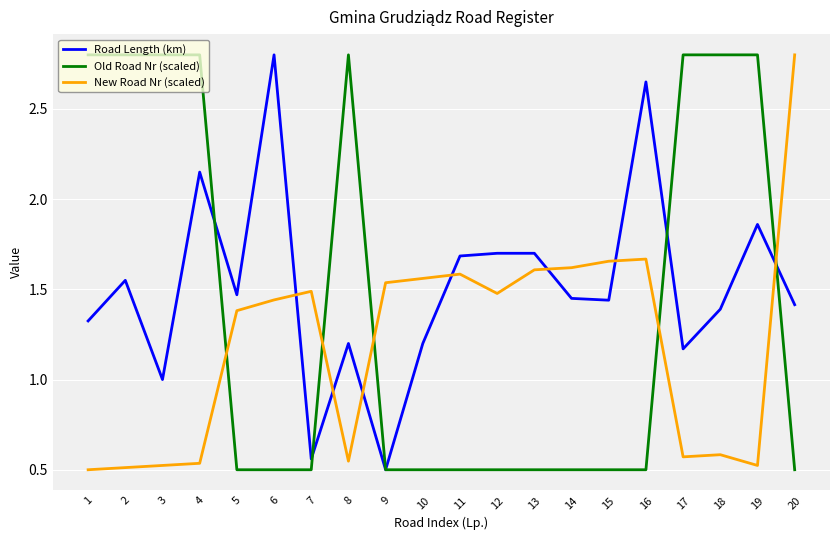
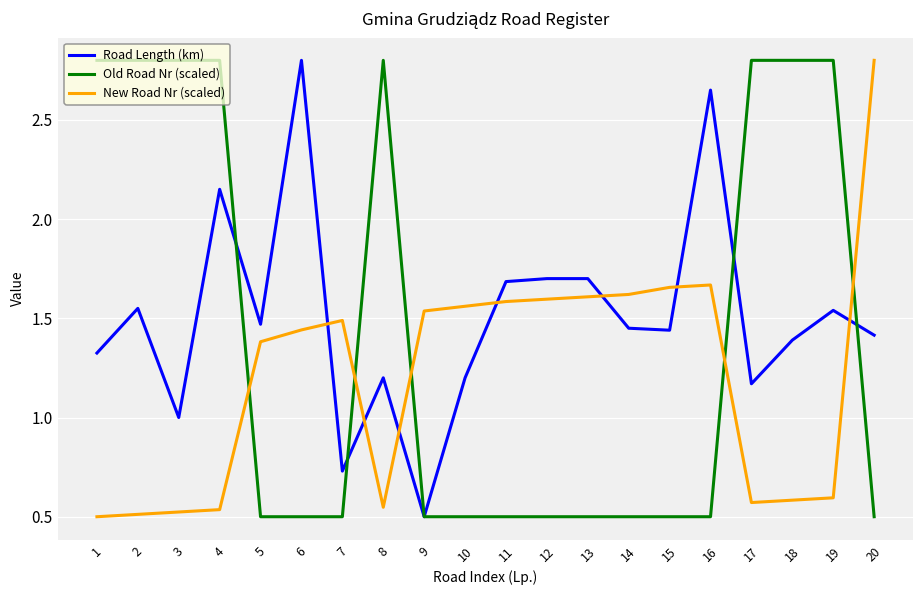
Road Length (km), 7: 0.56 -> 0.73
New Road Nr (scaled), 12: 1.48 -> 1.60
Road Length (km), 19: 1.86 -> 1.54
New Road Nr (scaled), 19: 0.52 -> 0.60
